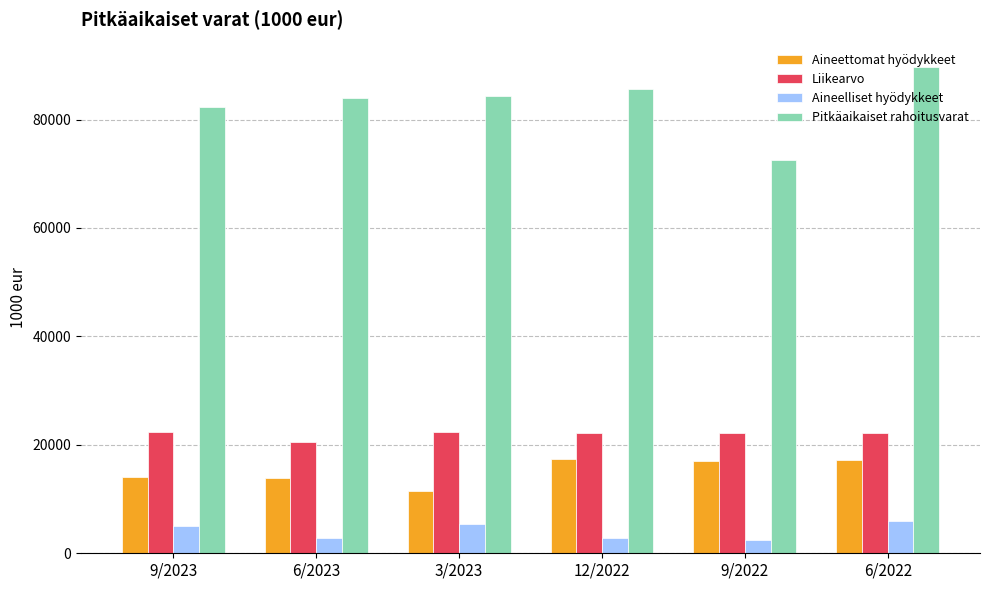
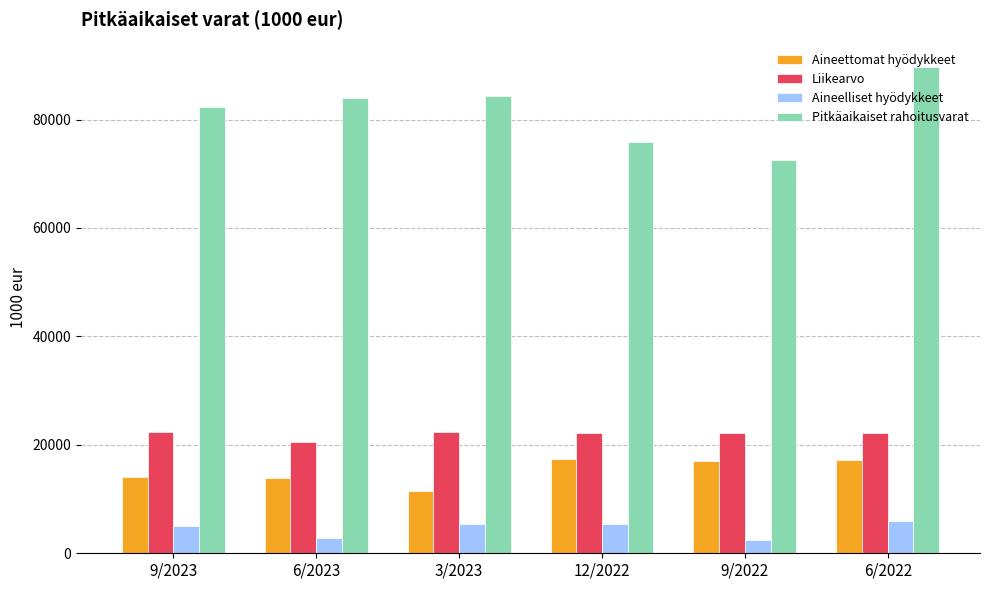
Aineelliset hyödykkeet, 12/2022: 3000 -> 5000
Pitkäaikaiset rahoitusvarat, 12/2022: 86000 -> 76000
